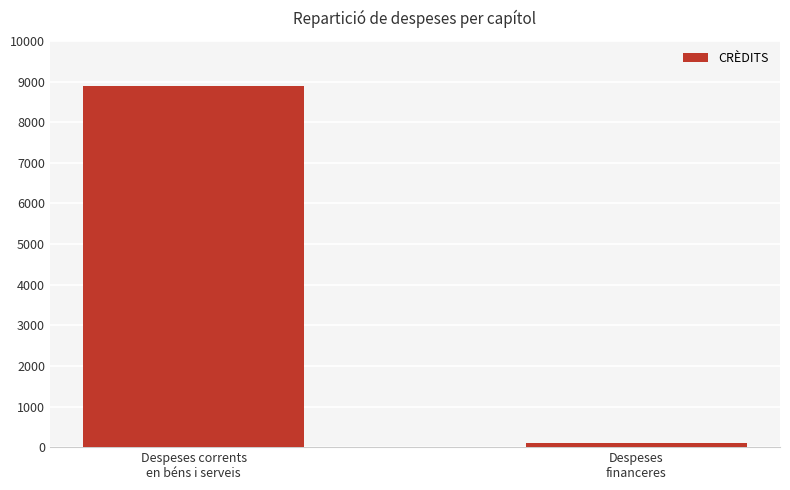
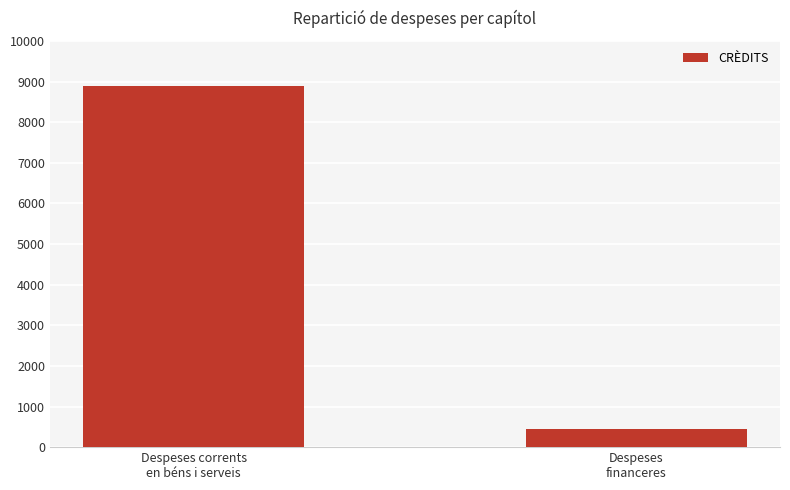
Despeses financeres: 100 -> 500
